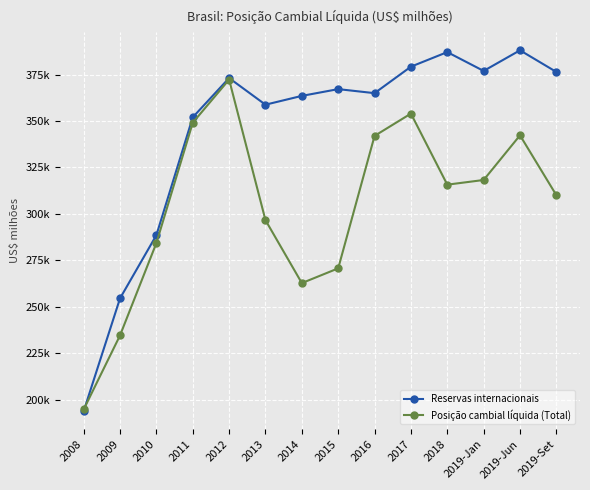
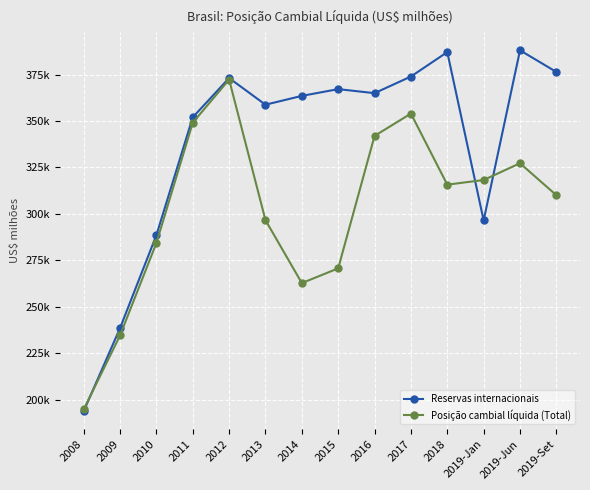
Reservas internacionais, 2009: 255000 -> 239000
Reservas internacionais, 2017: 379000 -> 374000
Reservas internacionais, 2019-Jan: 377000 -> 297000
Posição cambial líquida (Total), 2019-Jun: 342000 -> 327000
